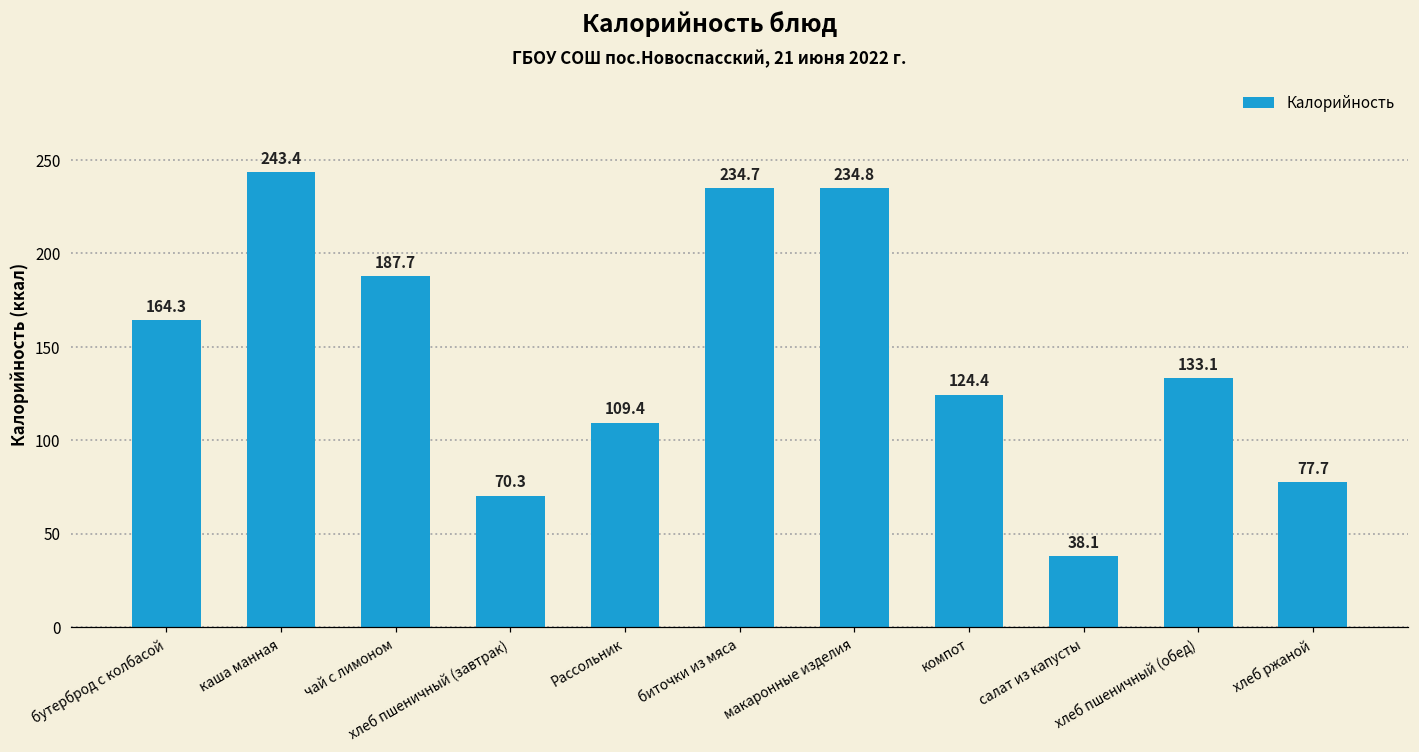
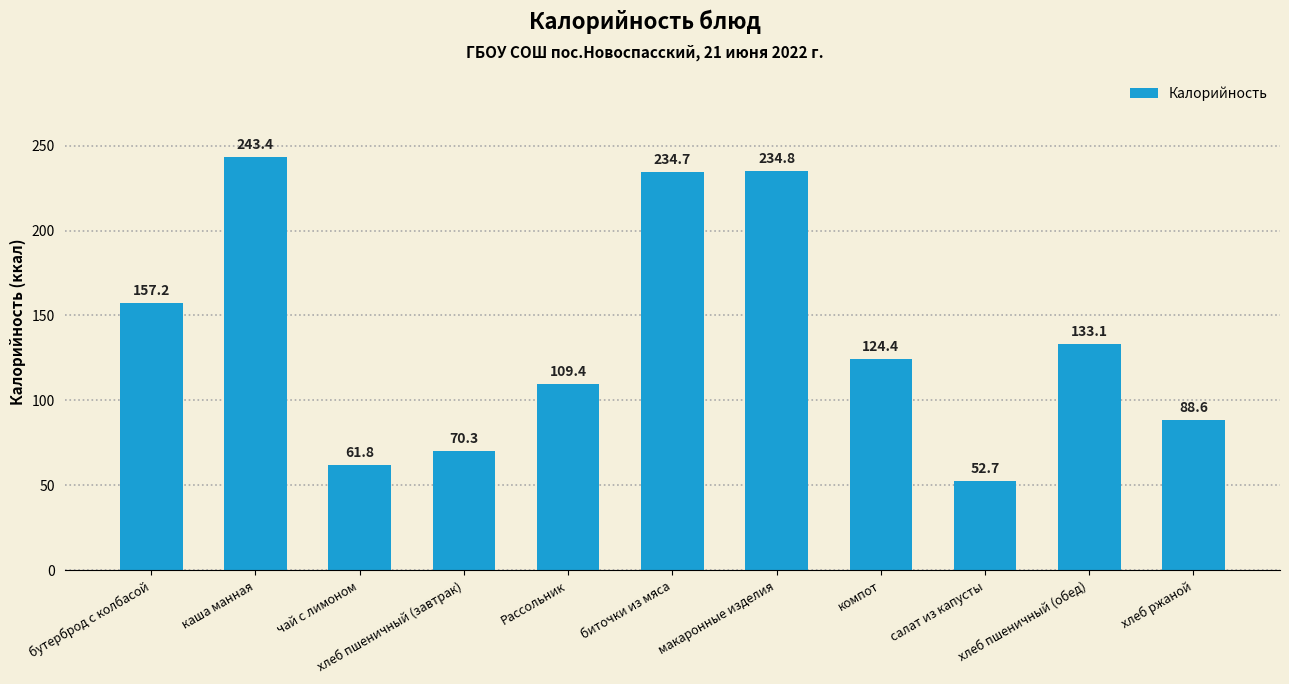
бутерброд с колбасой: 164.3 -> 157.2
чай с лимоном: 187.7 -> 61.8
салат из капусты: 38.1 -> 52.7
хлеб ржаной: 77.7 -> 88.6
